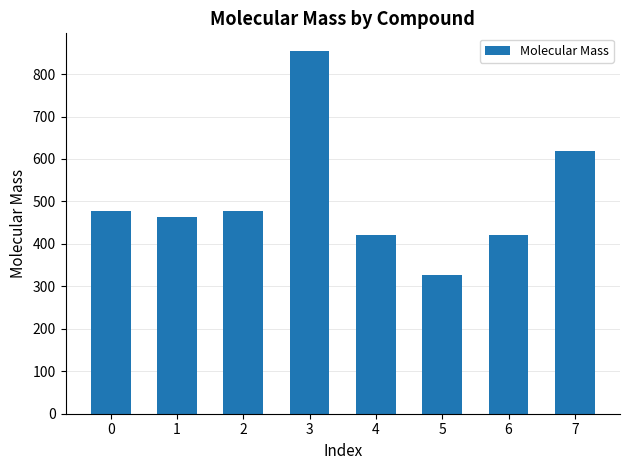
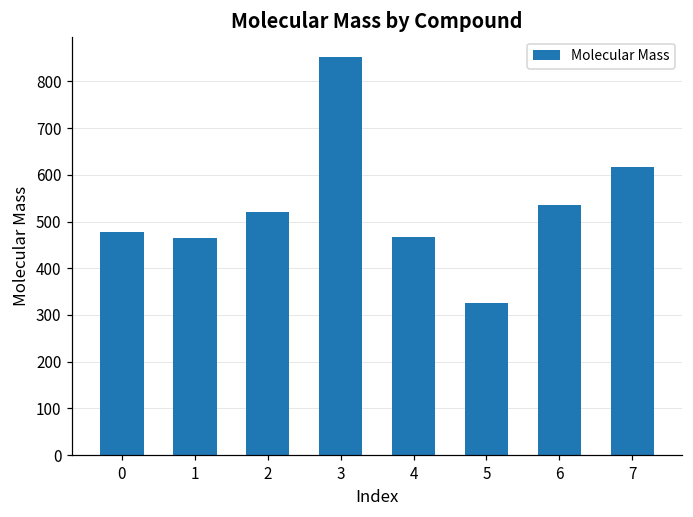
2: 480 -> 520
4: 420 -> 470
6: 420 -> 540
